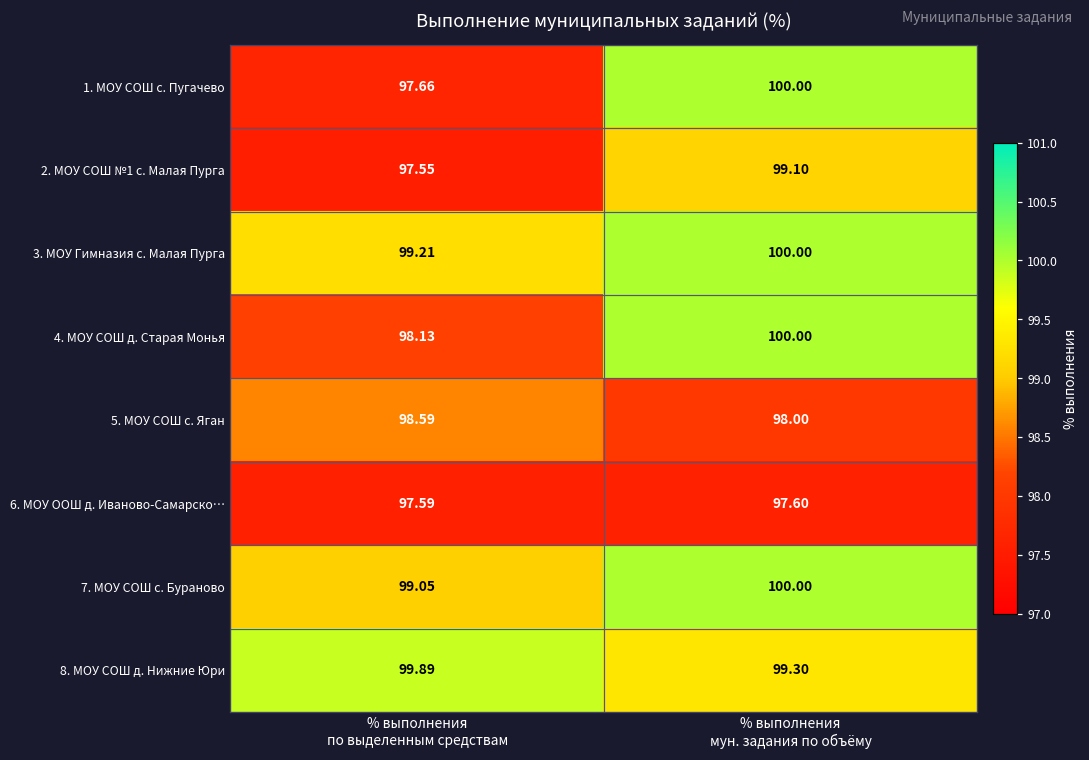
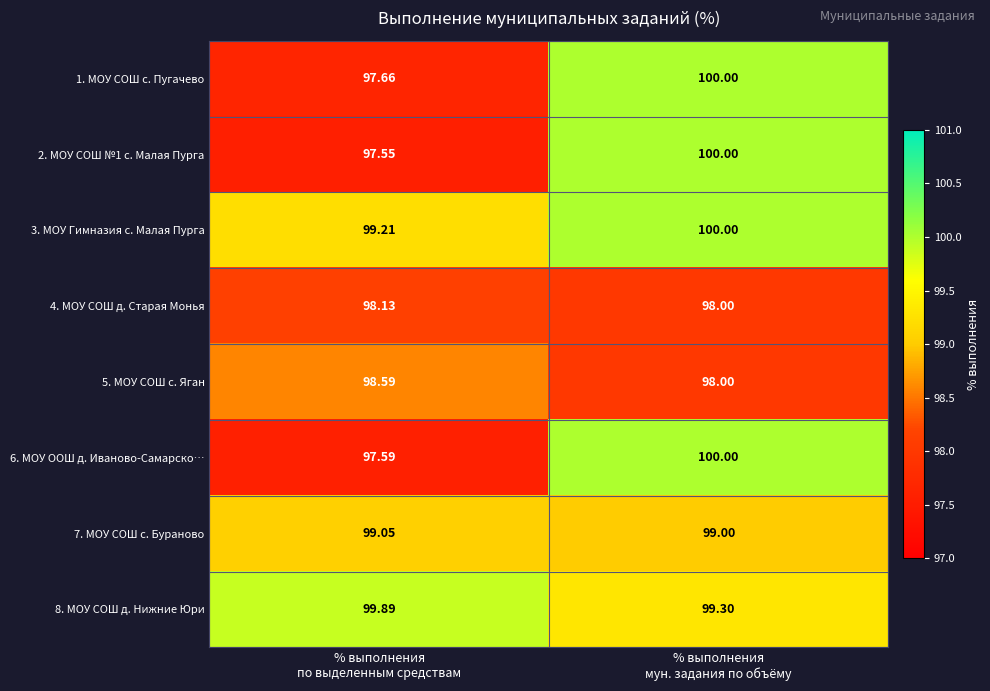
2. МОУ СОШ №1 с. Малая Пурга, % выполнения мун. задания по объёму: 99.10 -> 100.00
4. МОУ СОШ д. Старая Монья, % выполнения мун. задания по объёму: 100.00 -> 98.00
6. МОУ ООШ д. Иваново-Самарско…, % выполнения мун. задания по объёму: 97.60 -> 100.00
7. МОУ СОШ с. Бураново, % выполнения мун. задания по объёму: 100.00 -> 99.00
